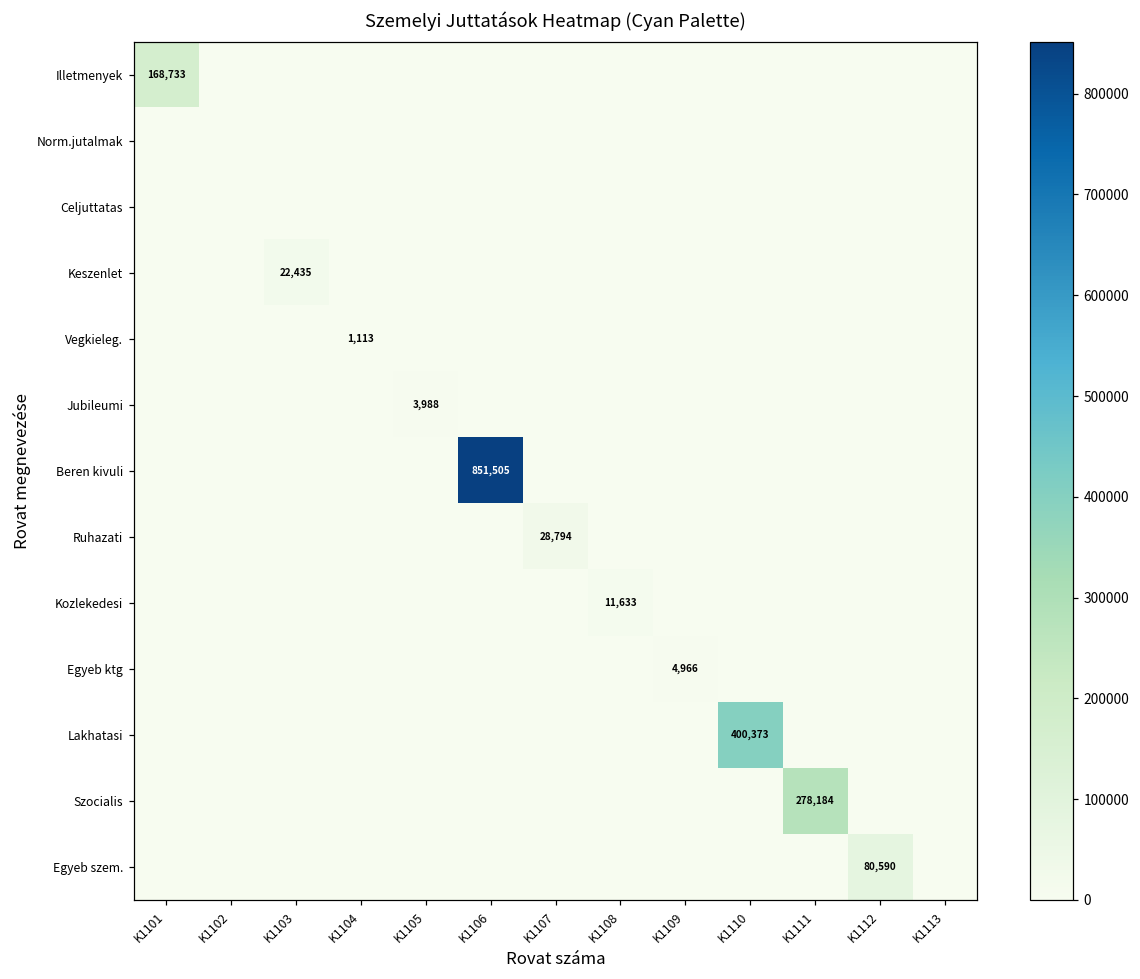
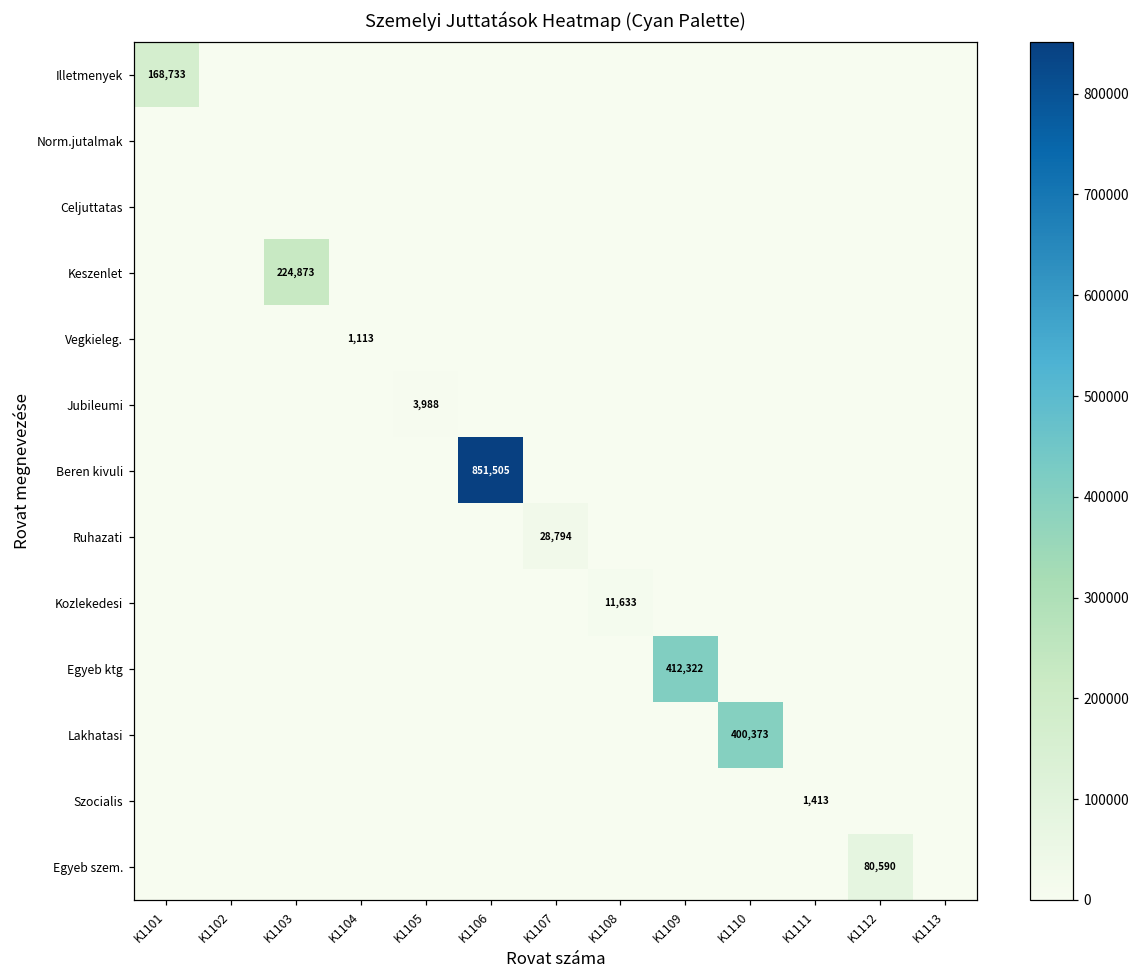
Keszenlet, K1103: 22,435 -> 224,873
Egyeb ktg, K1109: 4,966 -> 412,322
Szocialis, K1111: 278,184 -> 1,413
